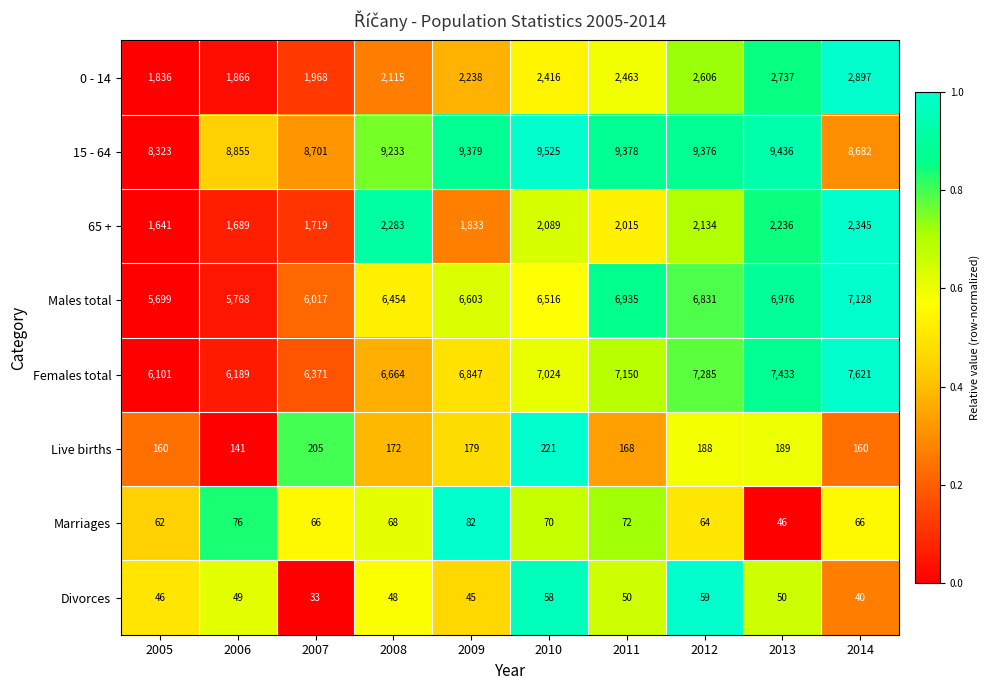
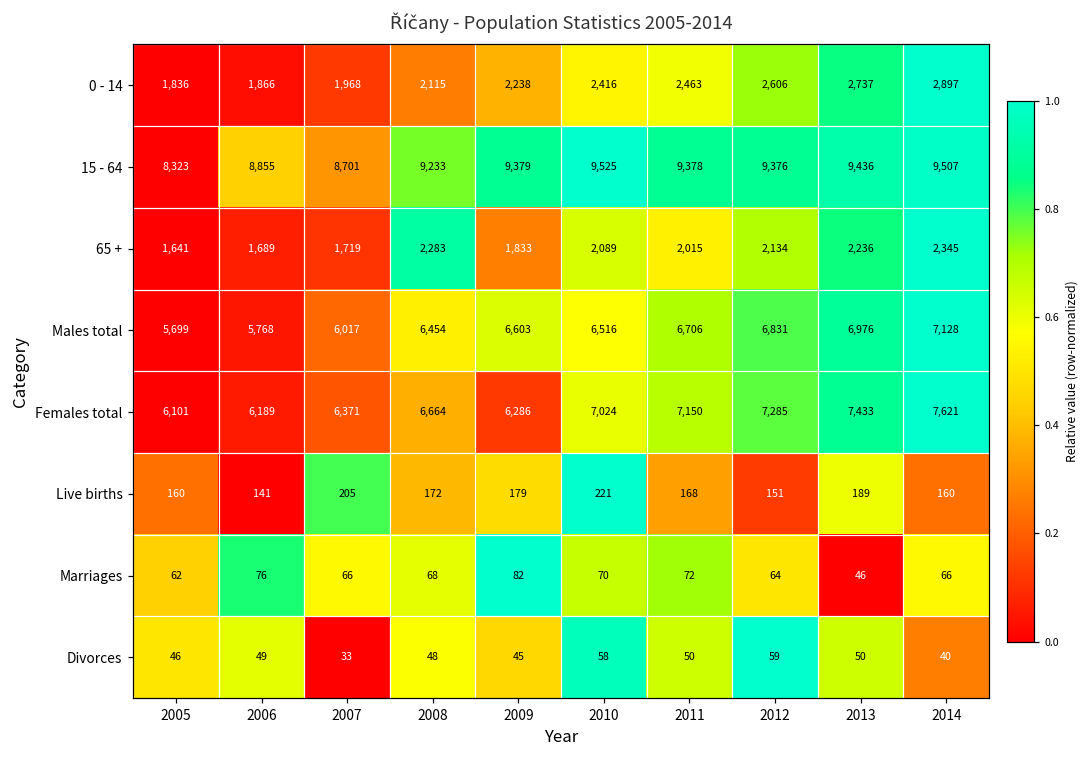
15 - 64, 2014: 8,682 -> 9,507
Males total, 2011: 6,935 -> 6,706
Females total, 2009: 6,847 -> 6,286
Live births, 2012: 188 -> 151
